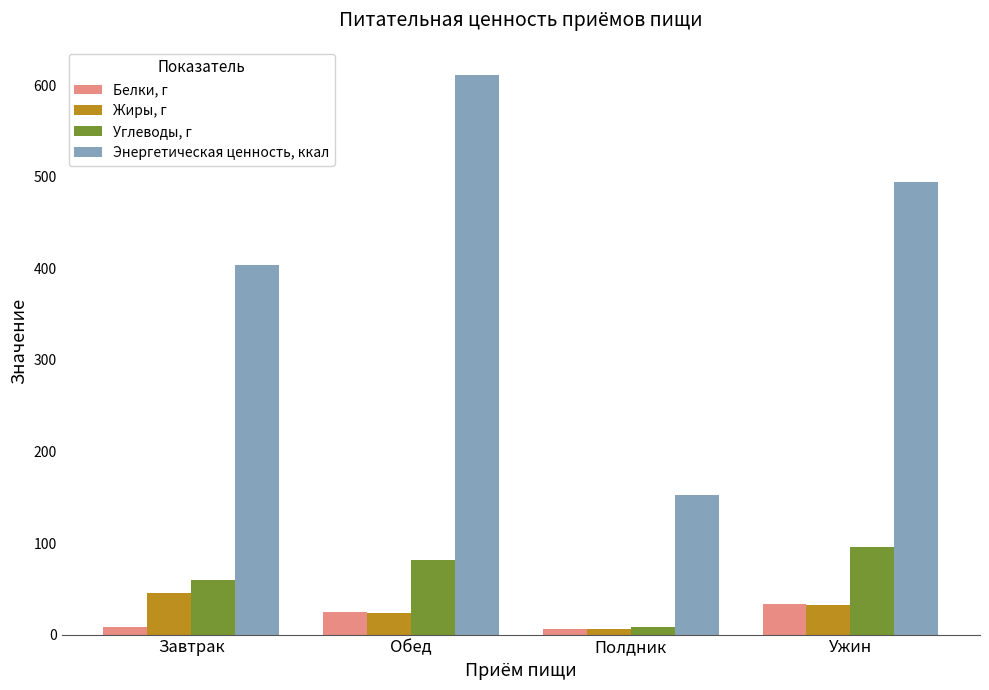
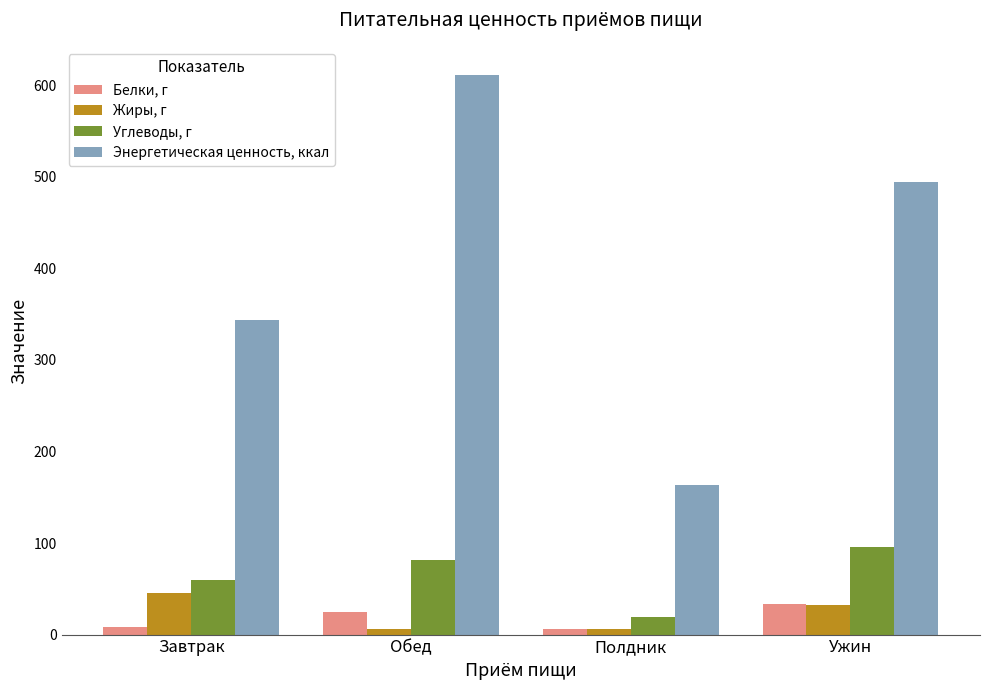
Энергетическая ценность, ккал, Завтрак: 400 -> 340
Жиры, г, Обед: 20 -> 10
Углеводы, г, Полдник: 10 -> 20
Энергетическая ценность, ккал, Полдник: 150 -> 160
